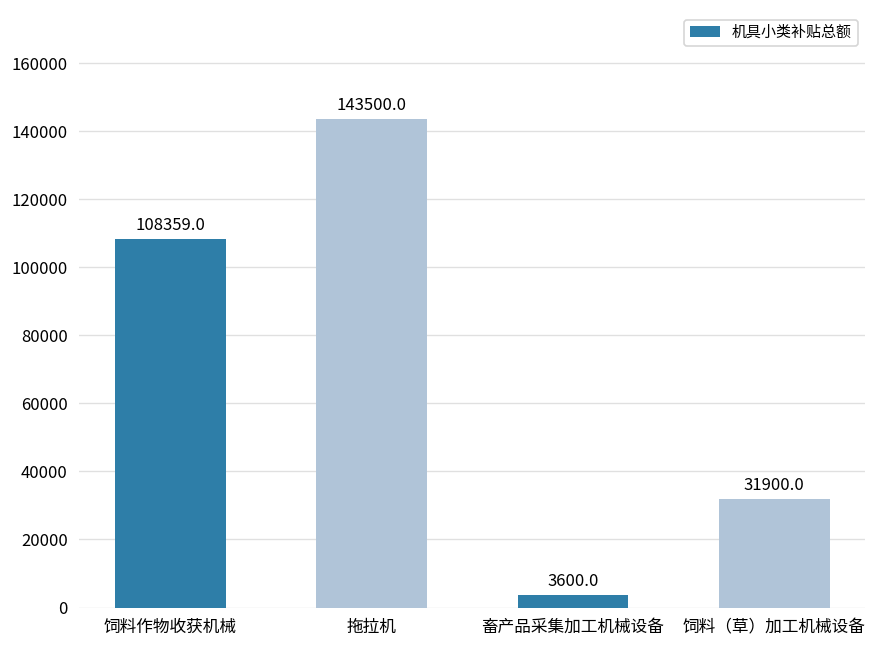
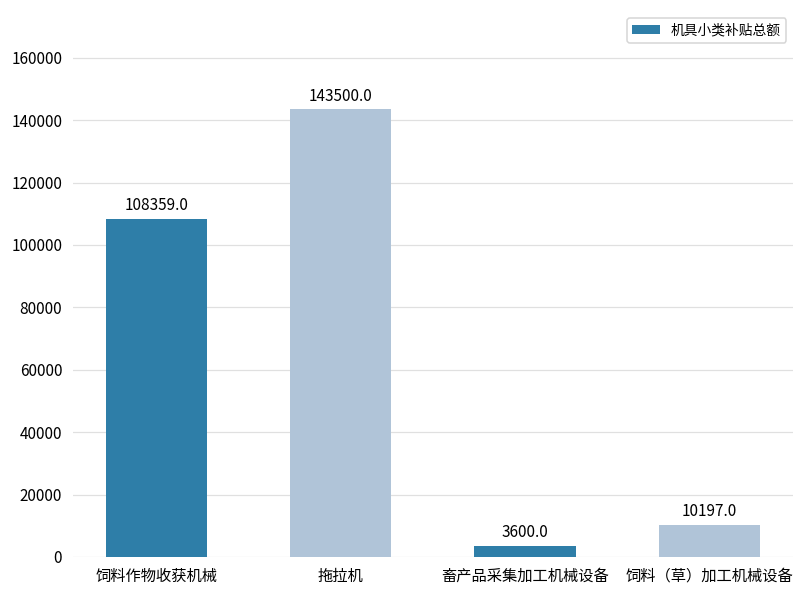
饲料（草）加工机械设备: 31900.0 -> 10197.0
